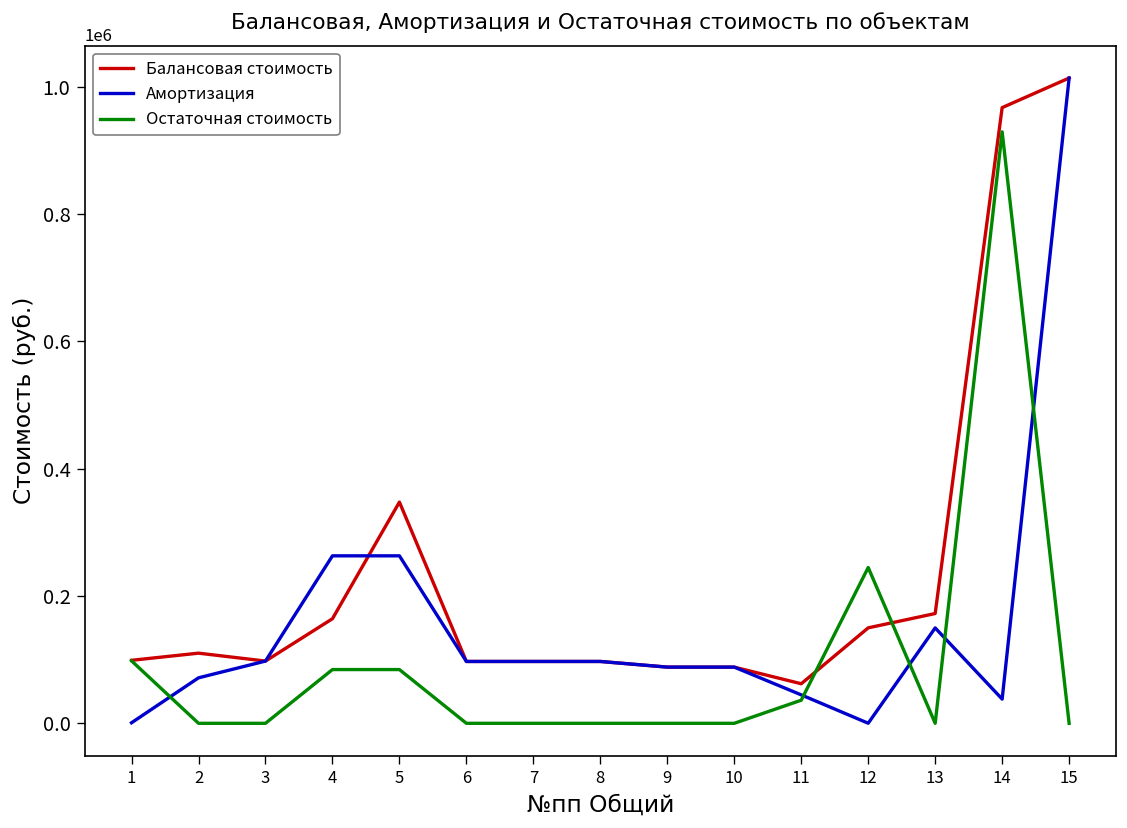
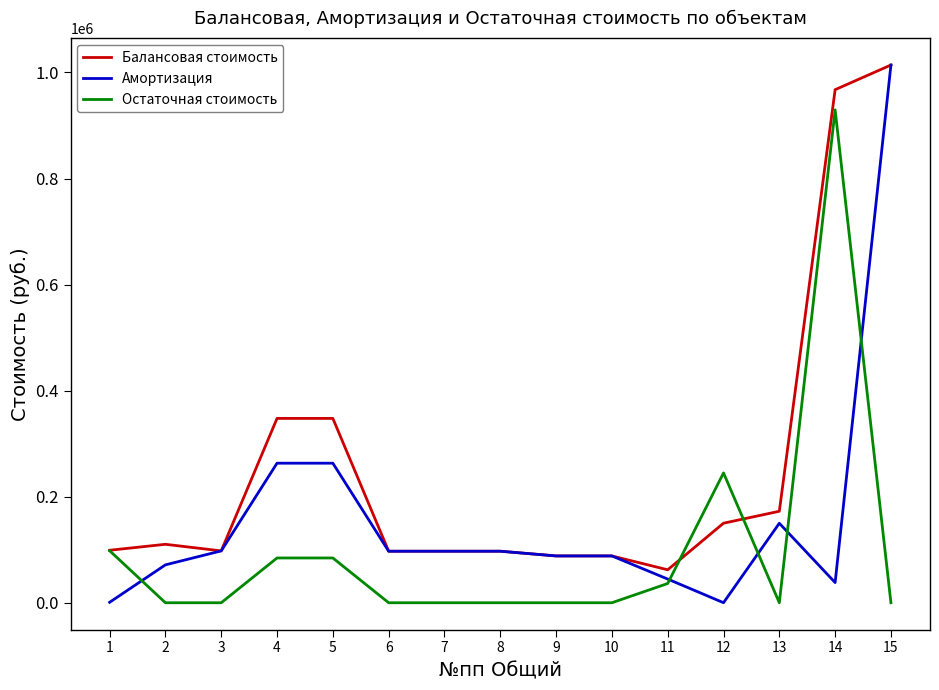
Балансовая стоимость, 4: 160000 -> 350000
